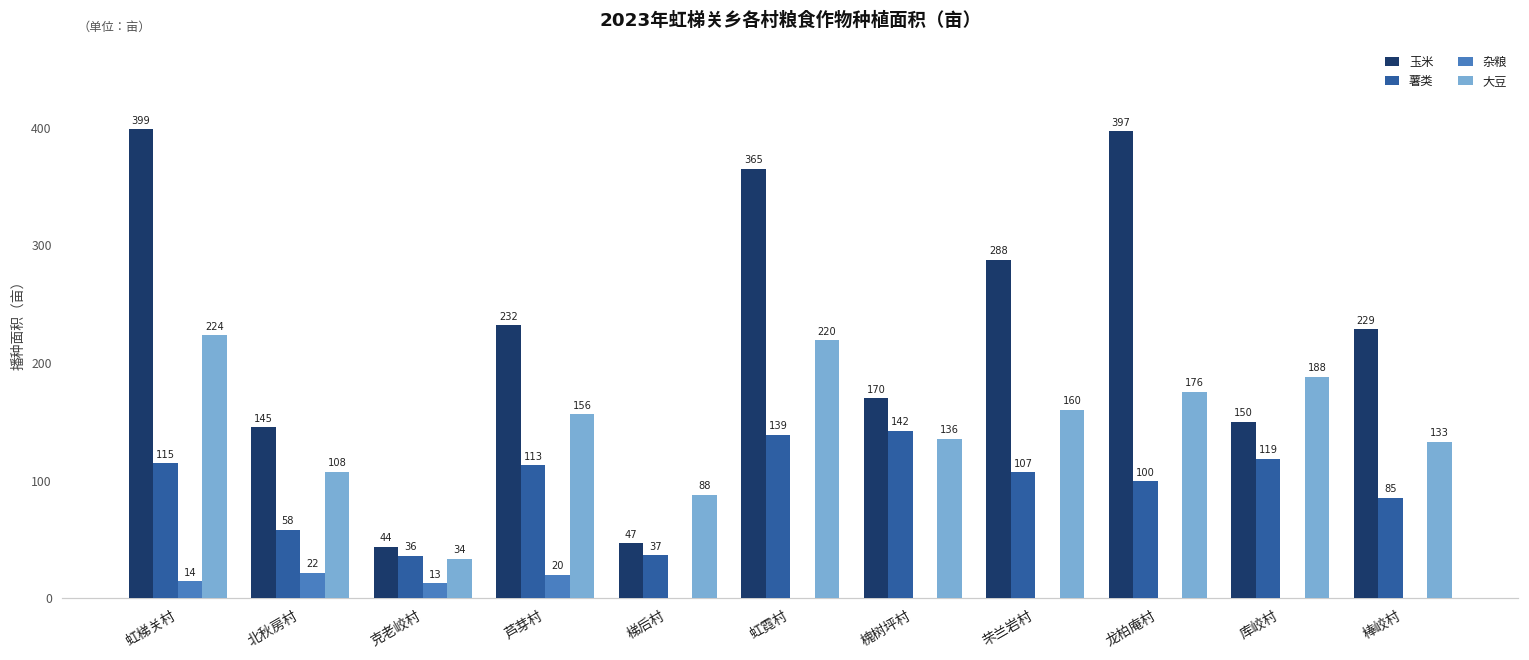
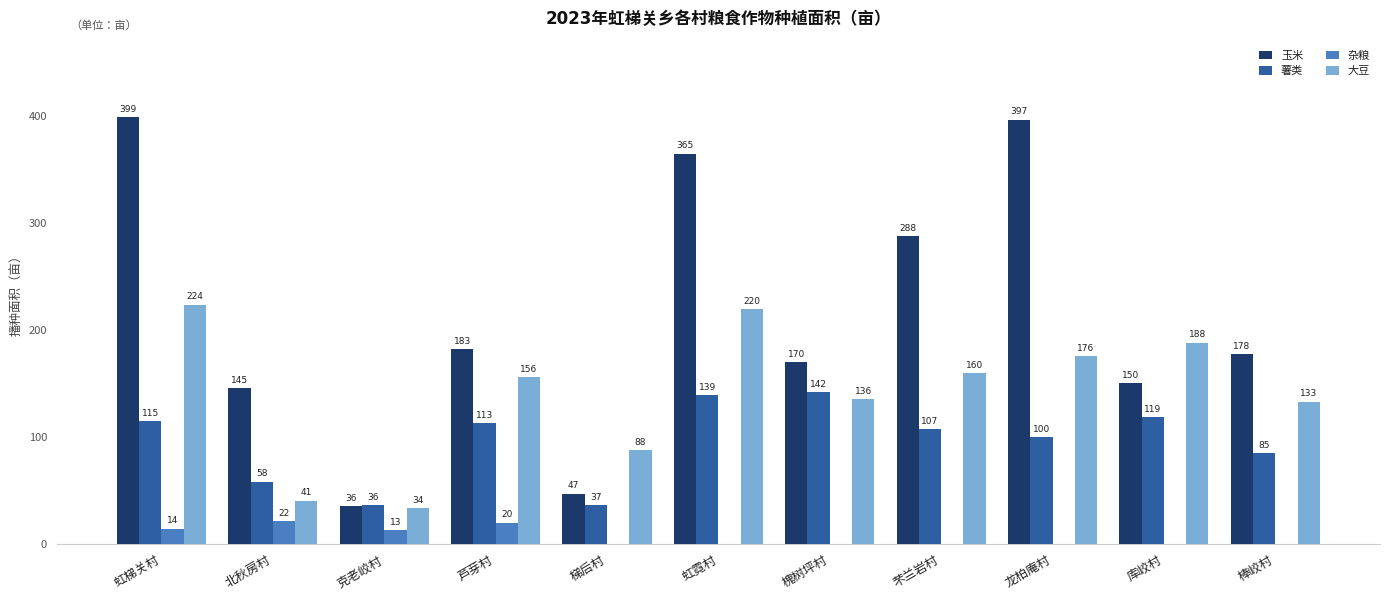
大豆, 北秋房村: 108 -> 41
玉米, 克老峧村: 44 -> 36
玉米, 芦芽村: 232 -> 183
玉米, 棒峧村: 229 -> 178
